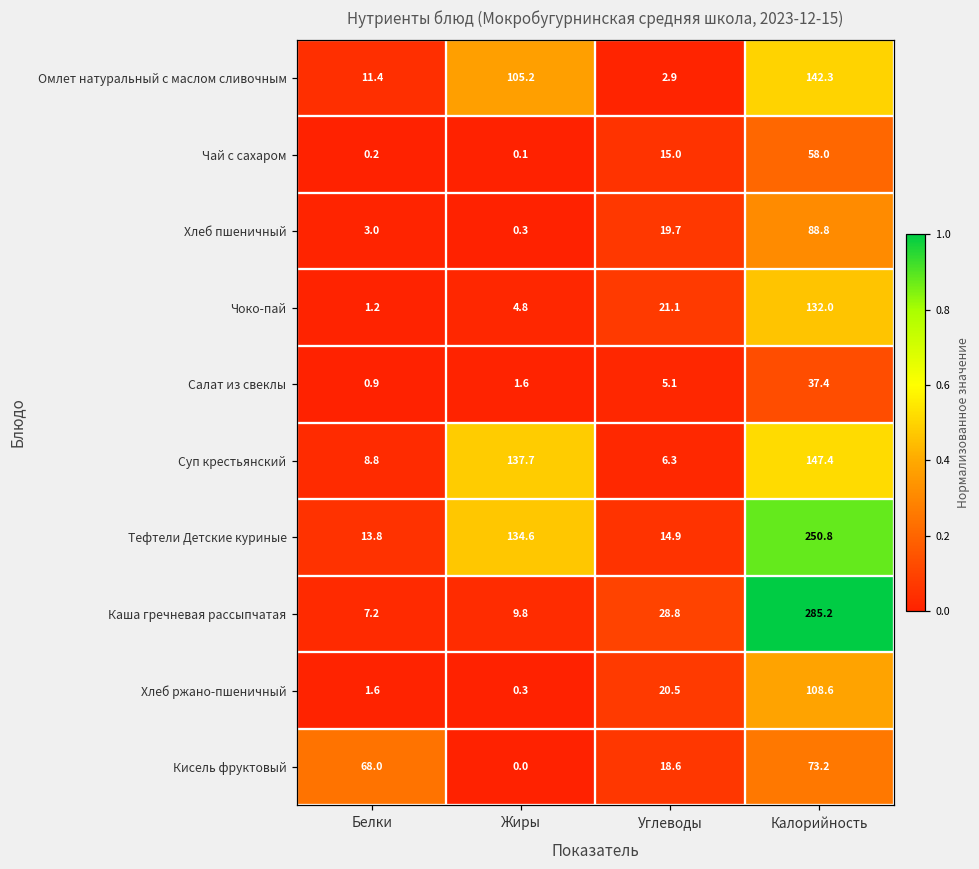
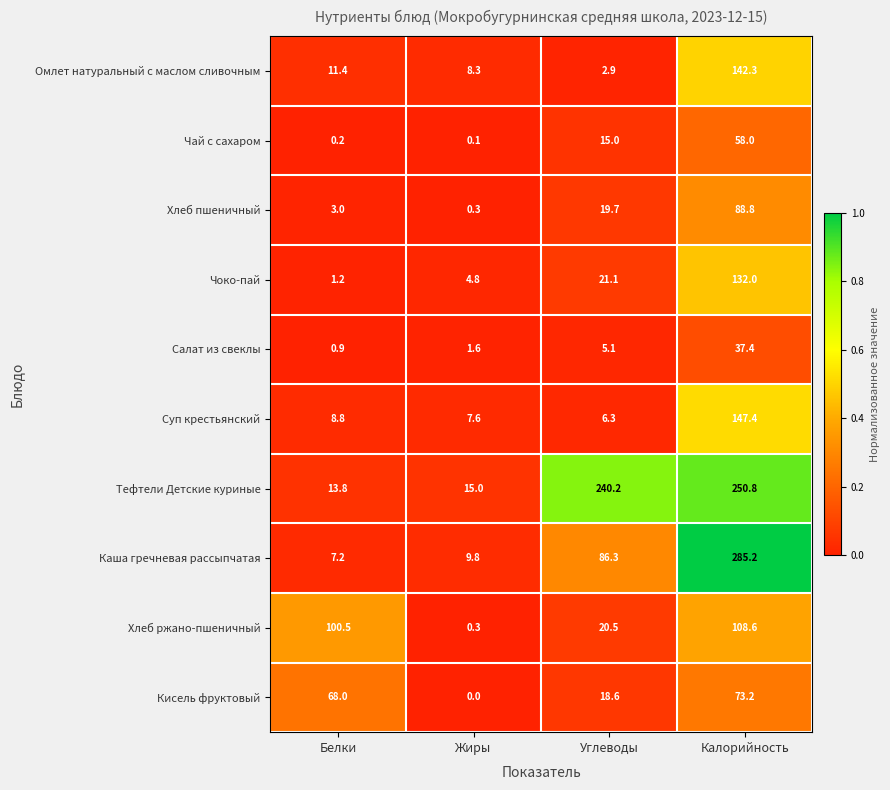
Омлет натуральный с маслом сливочным, Жиры: 105.2 -> 8.3
Суп крестьянский, Жиры: 137.7 -> 7.6
Тефтели Детские куриные, Жиры: 134.6 -> 15.0
Тефтели Детские куриные, Углеводы: 14.9 -> 240.2
Каша гречневая рассыпчатая, Углеводы: 28.8 -> 86.3
Хлеб ржано-пшеничный, Белки: 1.6 -> 100.5
